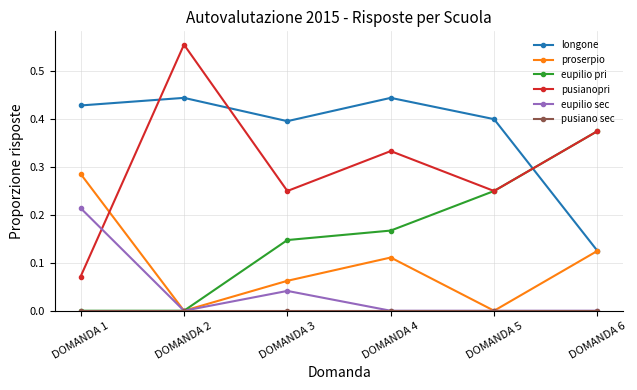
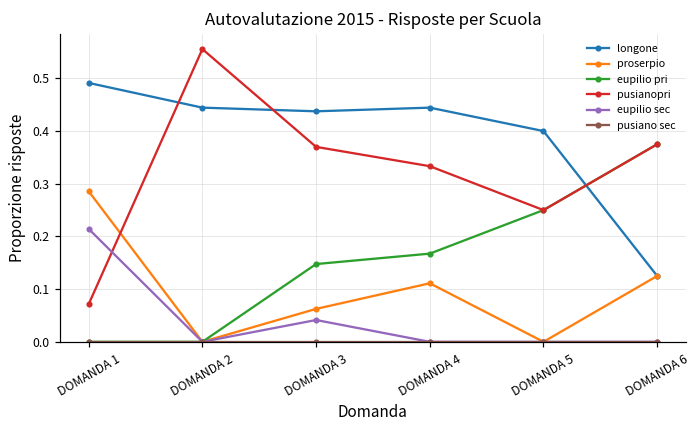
longone, DOMANDA 1: 0.43 -> 0.49
longone, DOMANDA 3: 0.40 -> 0.44
pusianopri, DOMANDA 3: 0.25 -> 0.37
